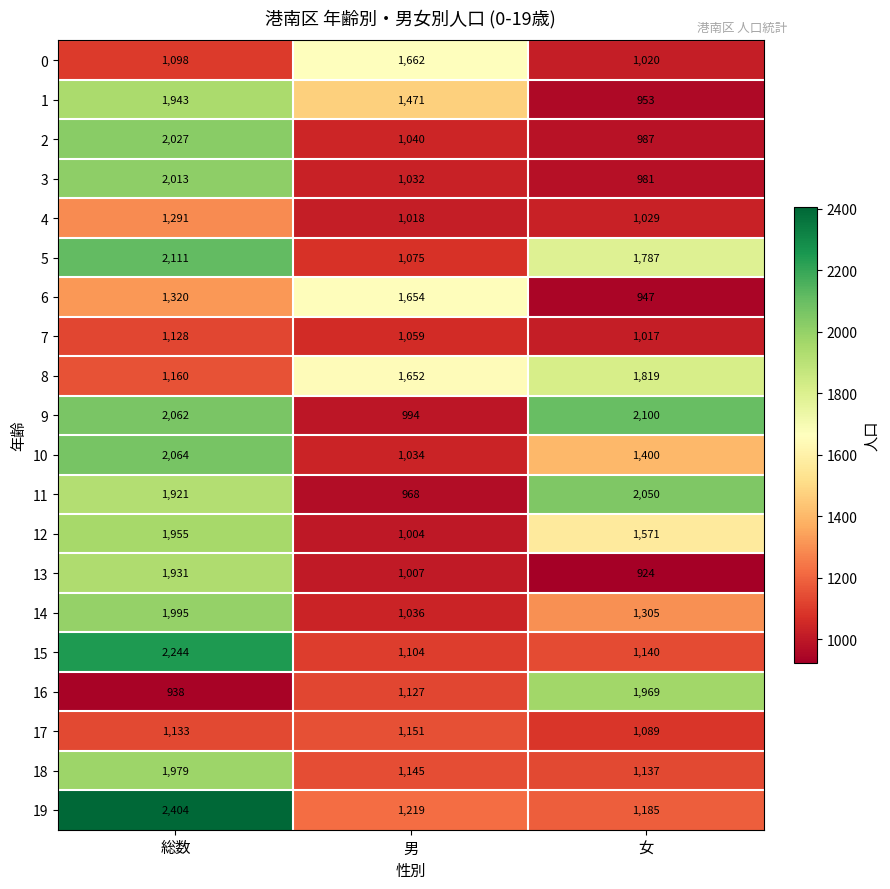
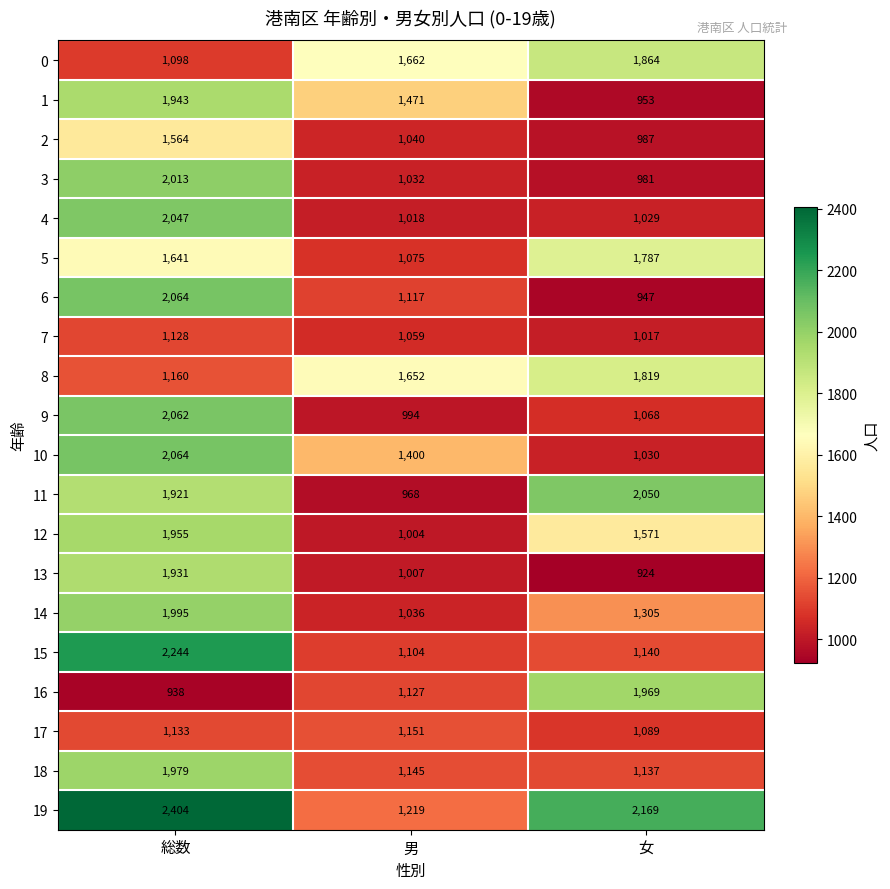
0, 女: 1,020 -> 1,864
2, 総数: 2,027 -> 1,564
4, 総数: 1,291 -> 2,047
5, 総数: 2,111 -> 1,641
6, 総数: 1,320 -> 2,064
6, 男: 1,654 -> 1,117
9, 女: 2,100 -> 1,068
10, 男: 1,034 -> 1,400
10, 女: 1,400 -> 1,030
19, 女: 1,185 -> 2,169
